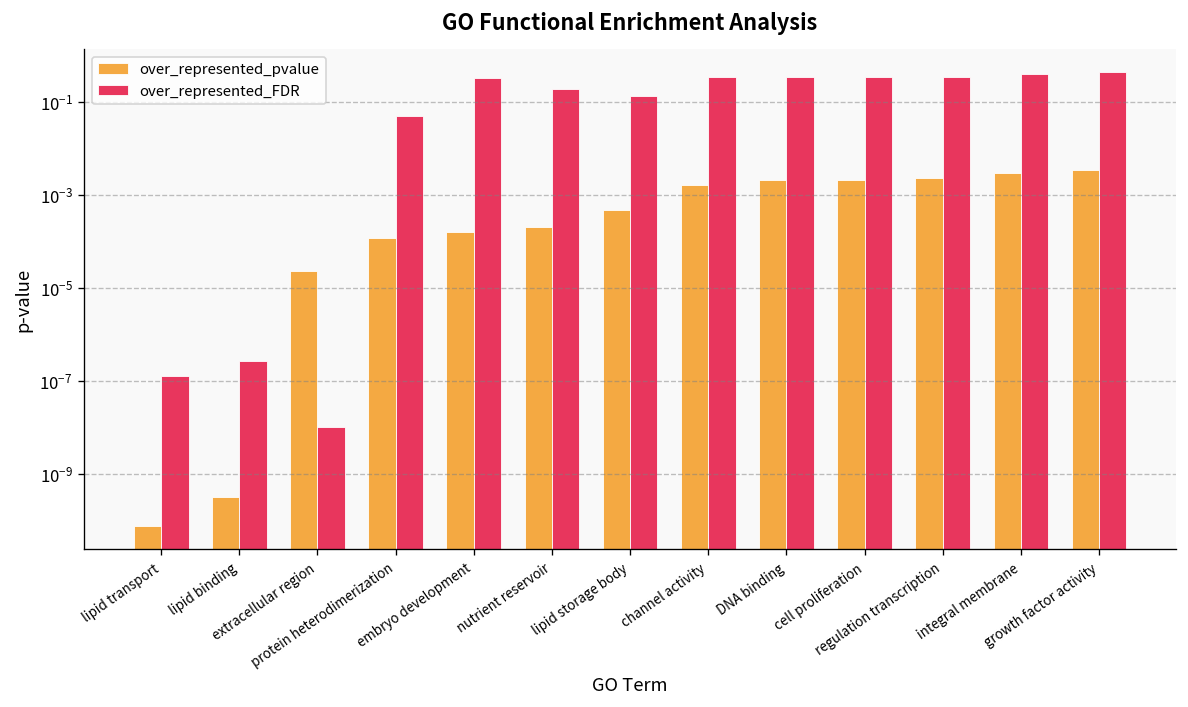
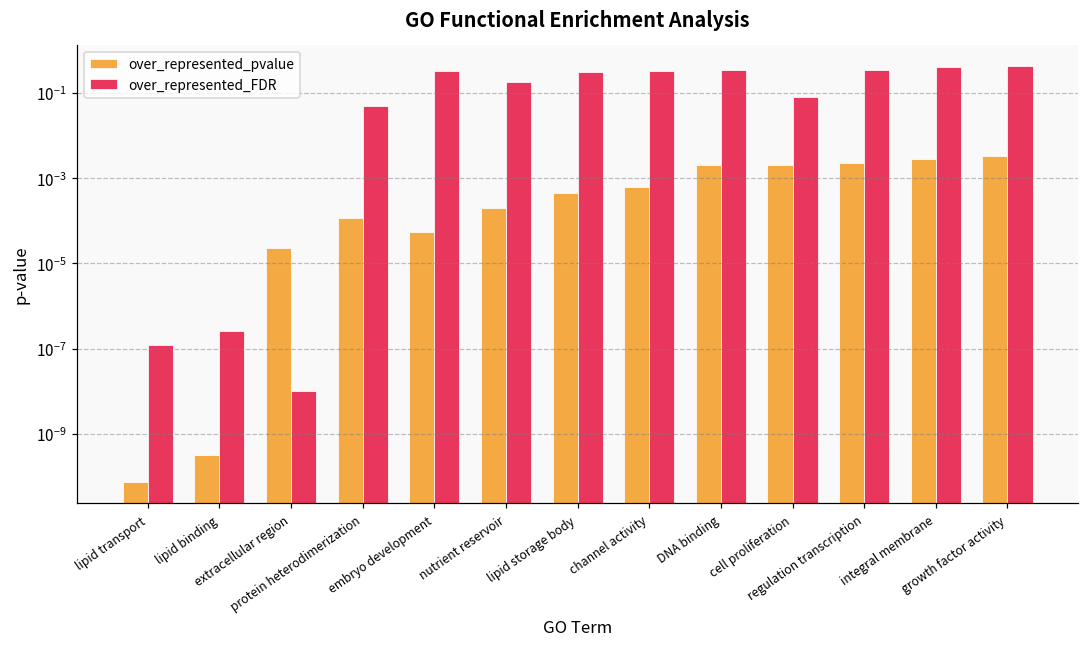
over_represented_pvalue, embryo development: 0.00016 -> 0.00006
over_represented_FDR, lipid storage body: 0.13 -> 0.3
over_represented_pvalue, channel activity: 0.0016 -> 0.0006
over_represented_FDR, cell proliferation: 0.3 -> 0.08
